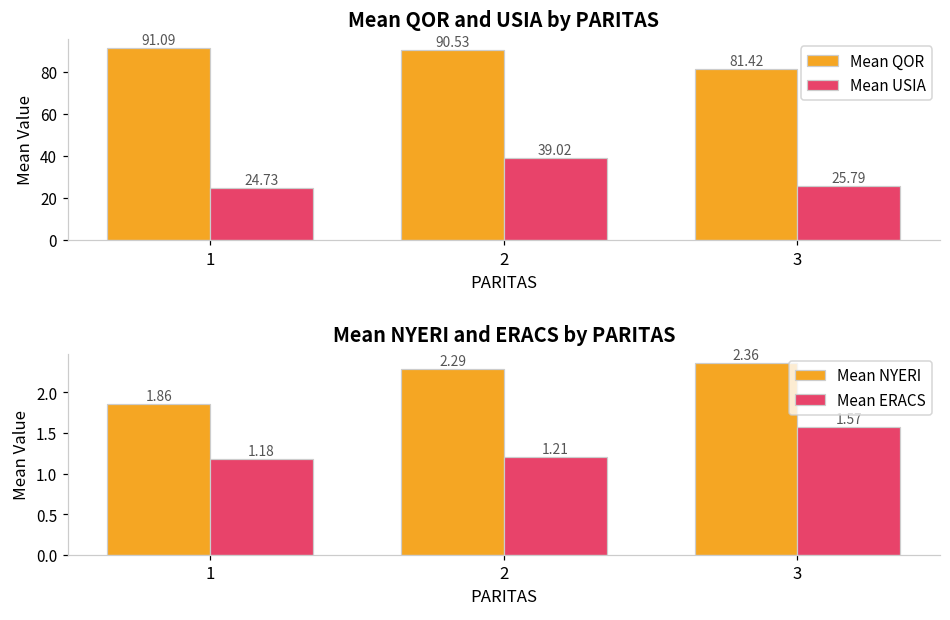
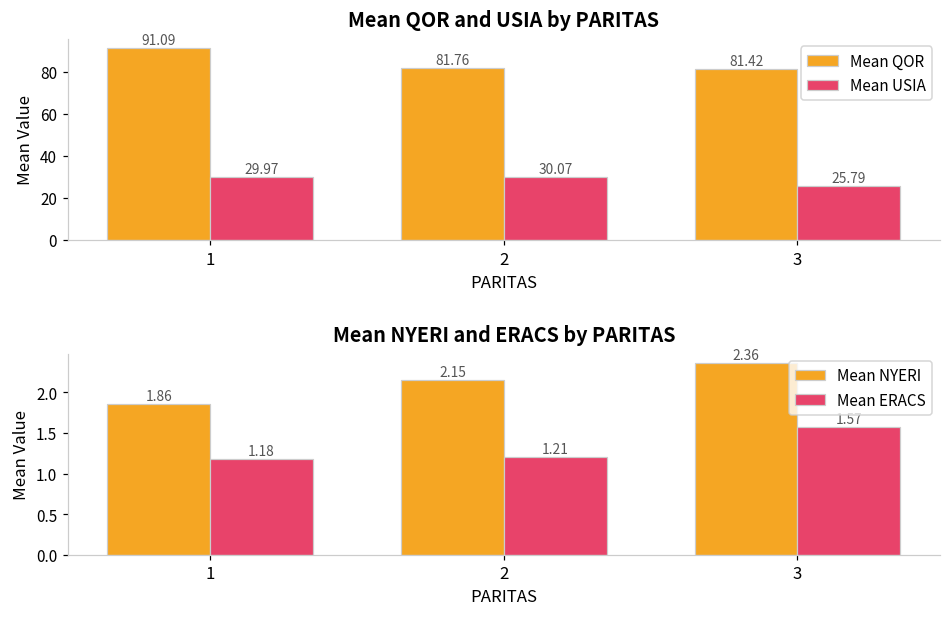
Mean QOR and USIA by PARITAS, Mean USIA, 1: 24.73 -> 29.97
Mean QOR and USIA by PARITAS, Mean QOR, 2: 90.53 -> 81.76
Mean QOR and USIA by PARITAS, Mean USIA, 2: 39.02 -> 30.07
Mean NYERI and ERACS by PARITAS, Mean NYERI, 2: 2.29 -> 2.15
